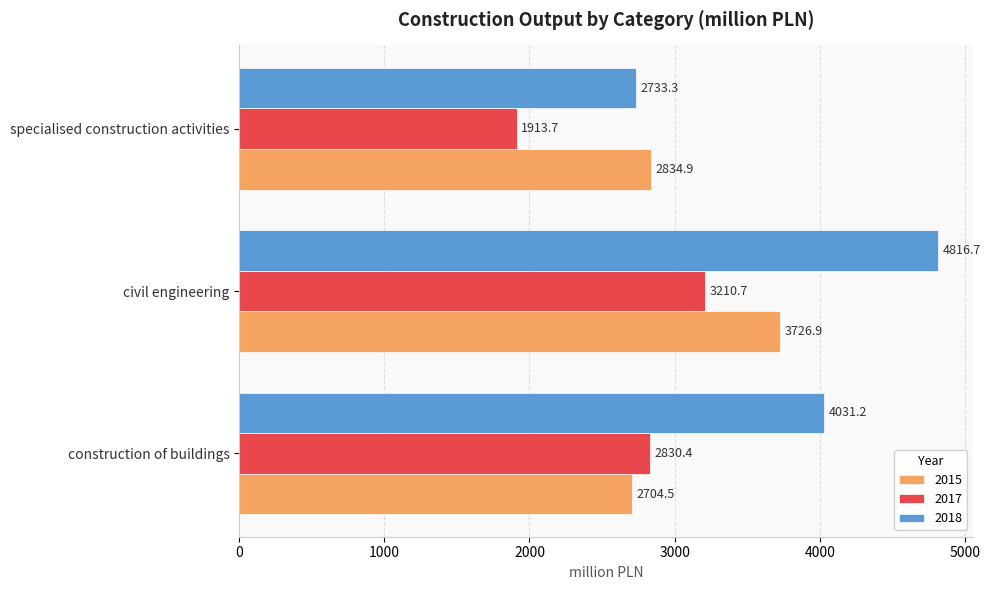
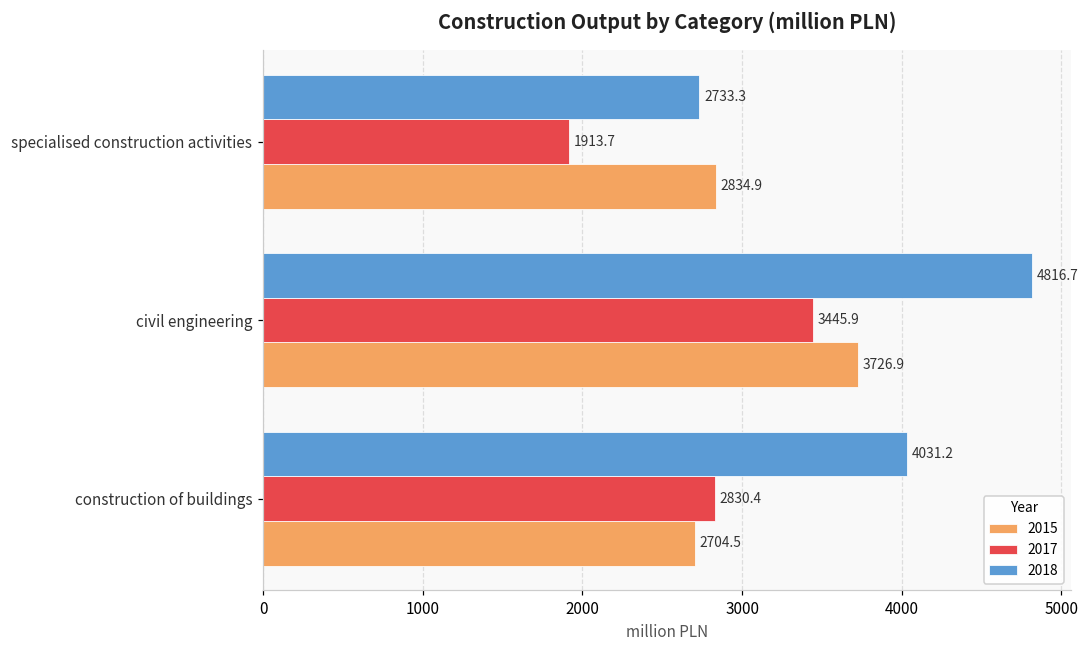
2017, civil engineering: 3210.7 -> 3445.9
